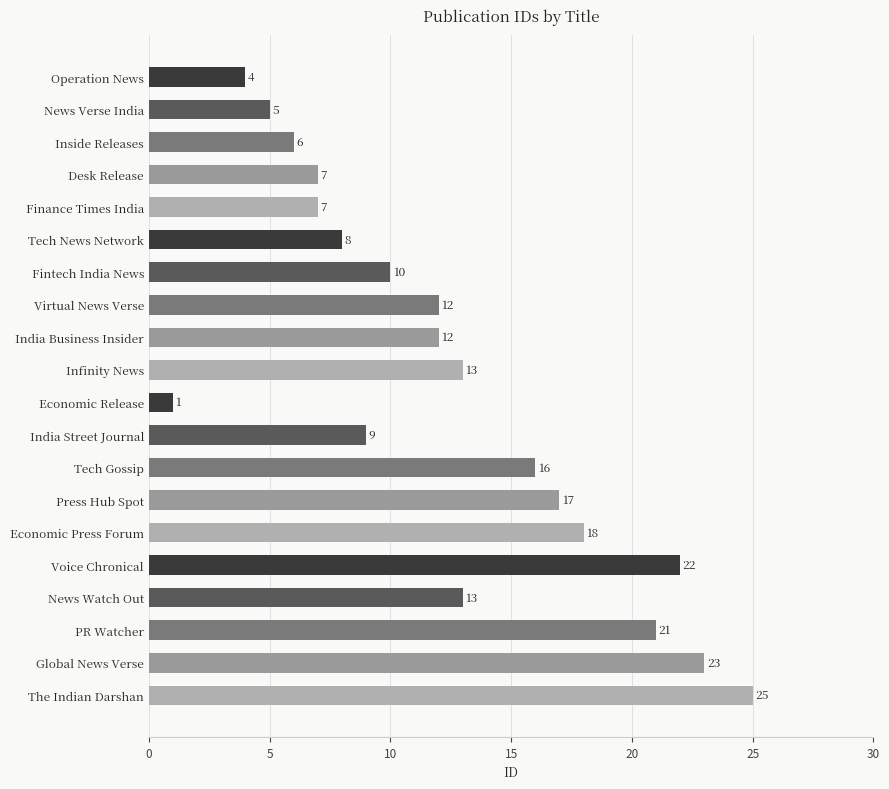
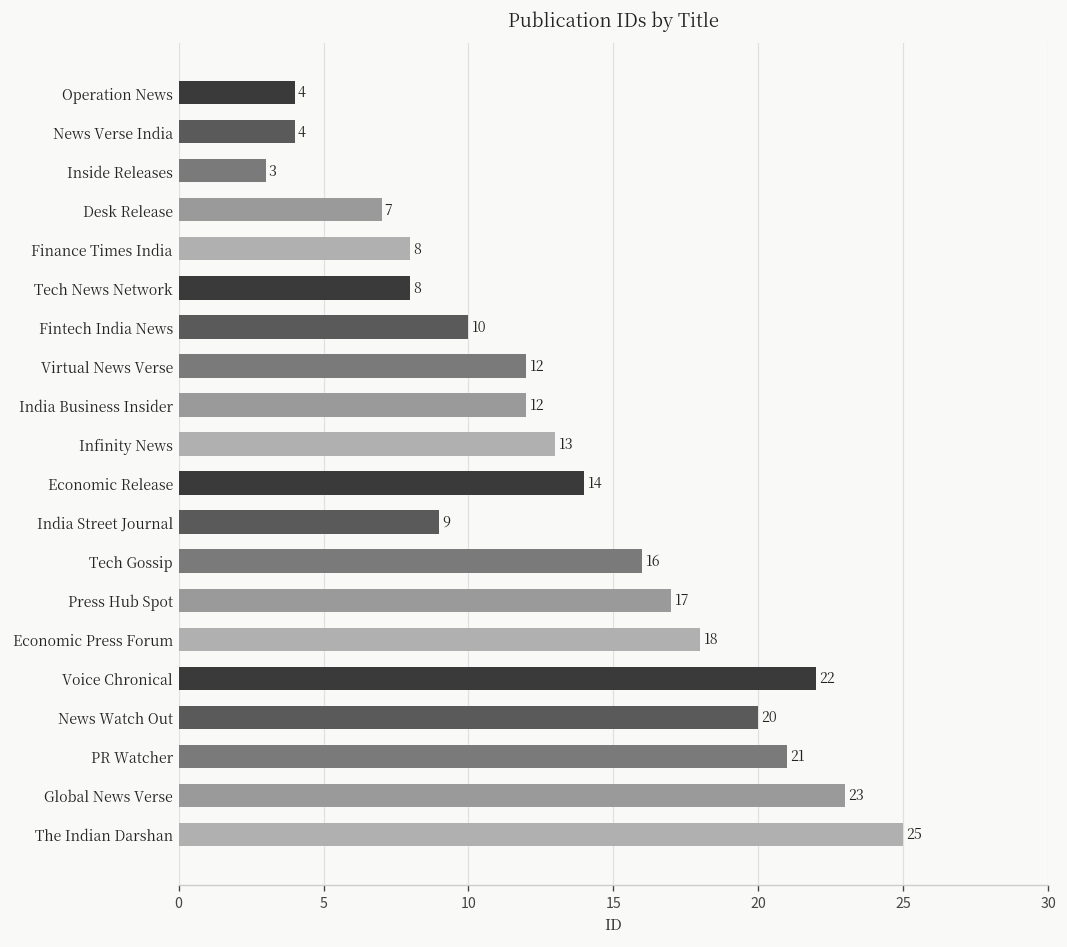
News Verse India: 5 -> 4
Inside Releases: 6 -> 3
Finance Times India: 7 -> 8
Economic Release: 1 -> 14
News Watch Out: 13 -> 20
